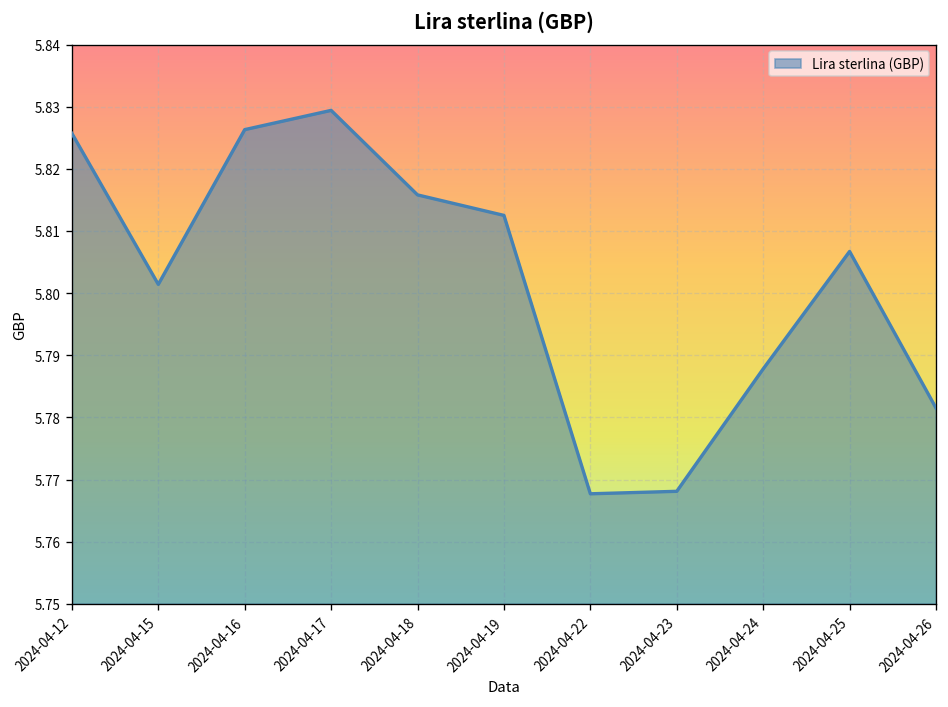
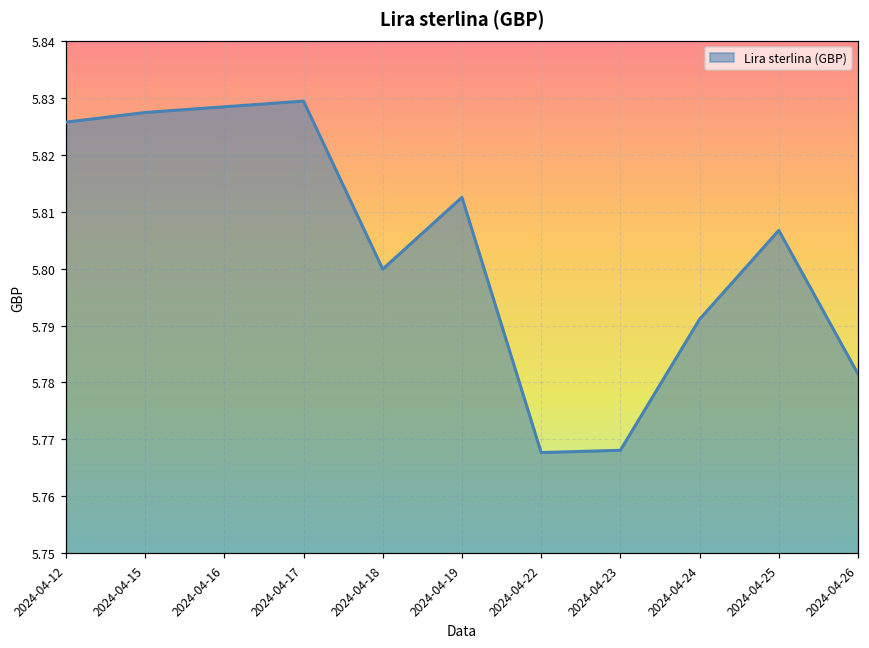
2024-04-15: 5.801 -> 5.827
2024-04-16: 5.826 -> 5.828
2024-04-18: 5.816 -> 5.800
2024-04-24: 5.788 -> 5.791
